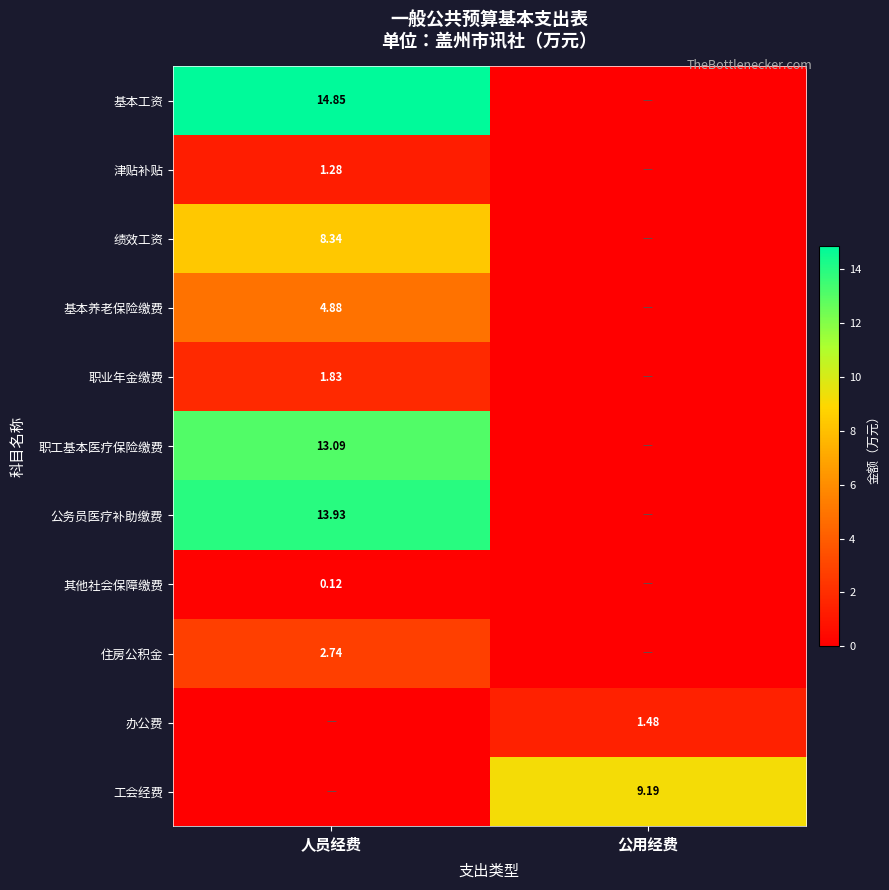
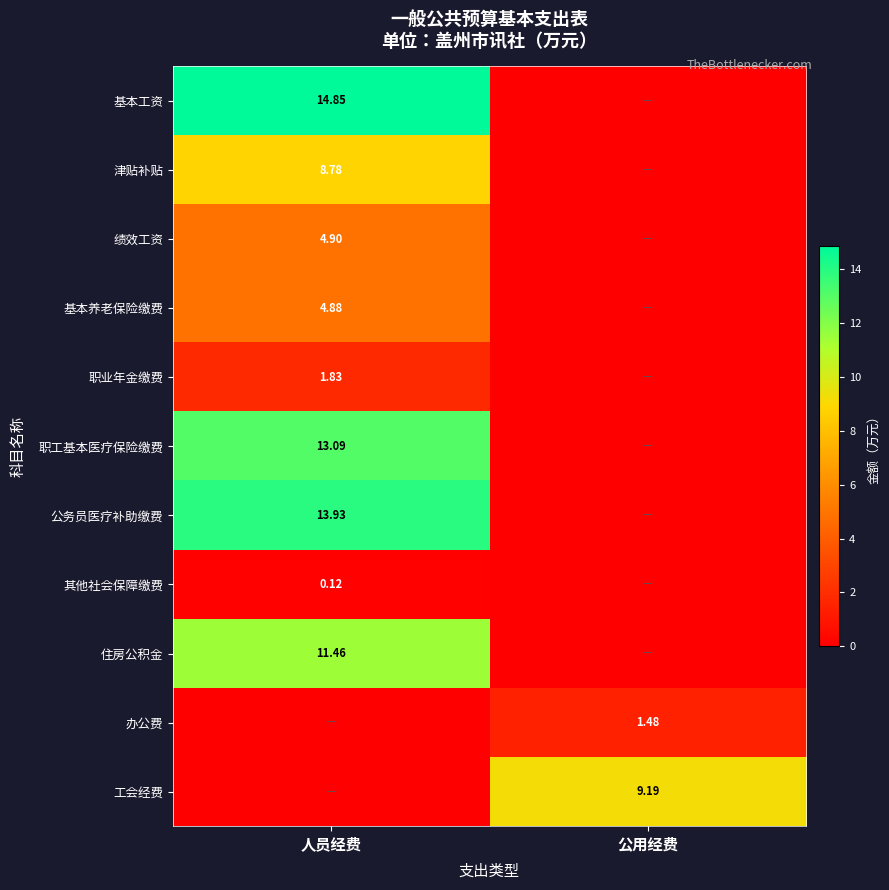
津贴补贴, 人员经费: 1.28 -> 8.78
绩效工资, 人员经费: 8.34 -> 4.90
住房公积金, 人员经费: 2.74 -> 11.46
